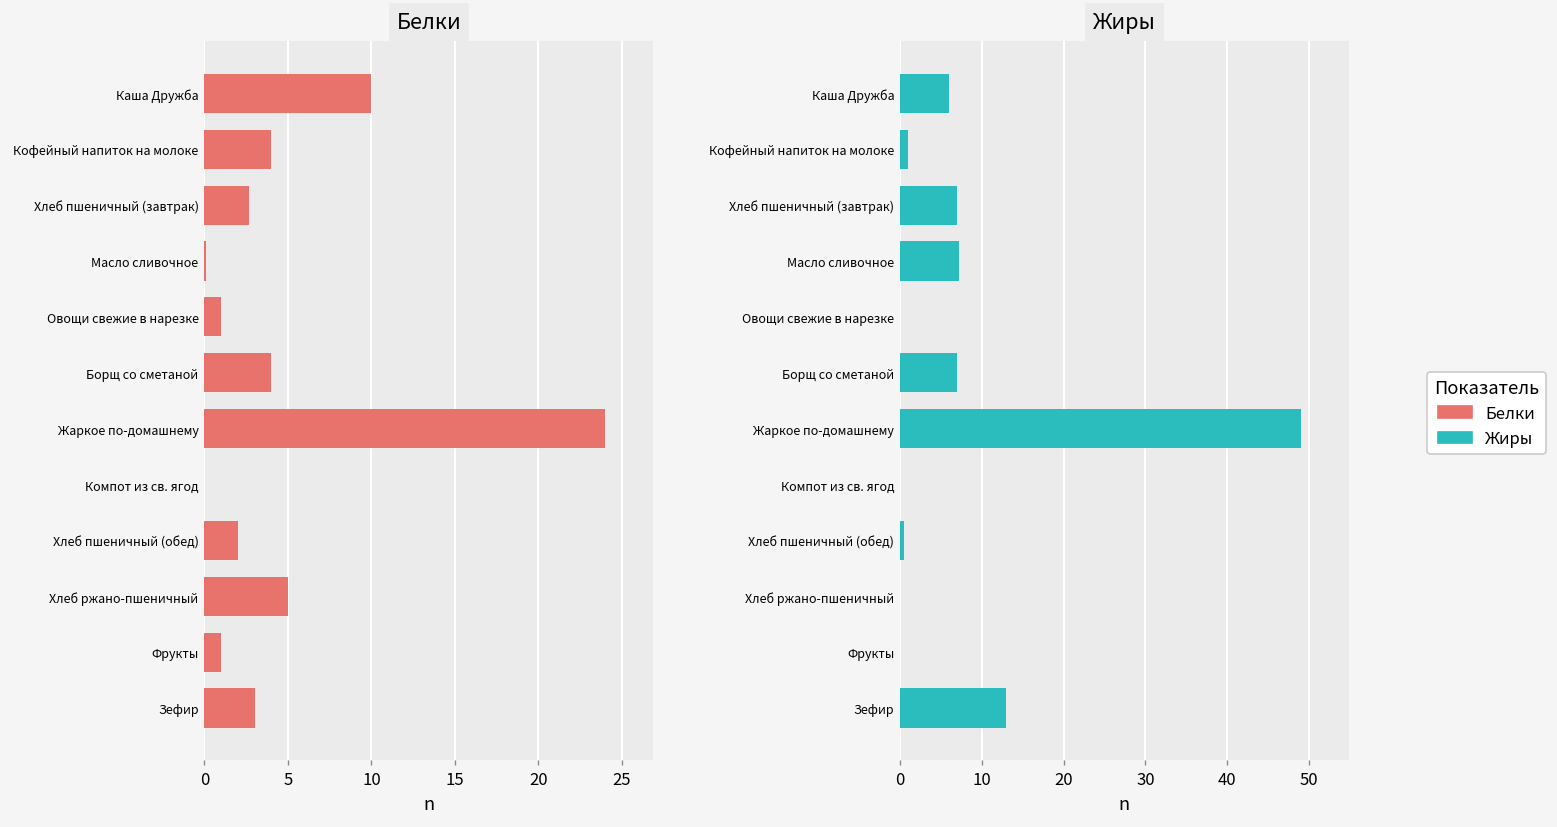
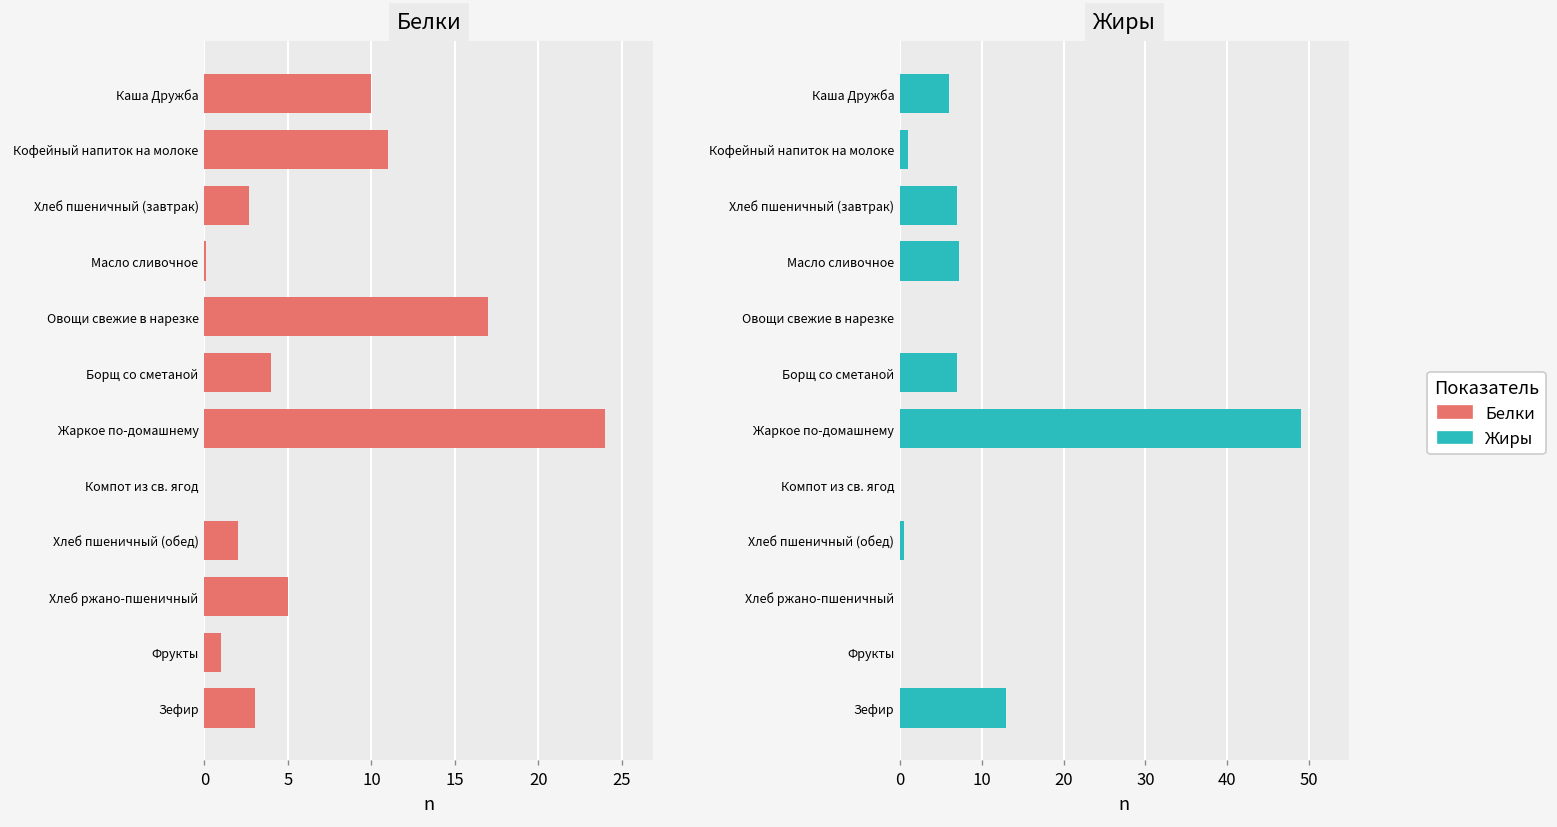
Белки, Кофейный напиток на молоке: 4 -> 11
Белки, Овощи свежие в нарезке: 1 -> 17
